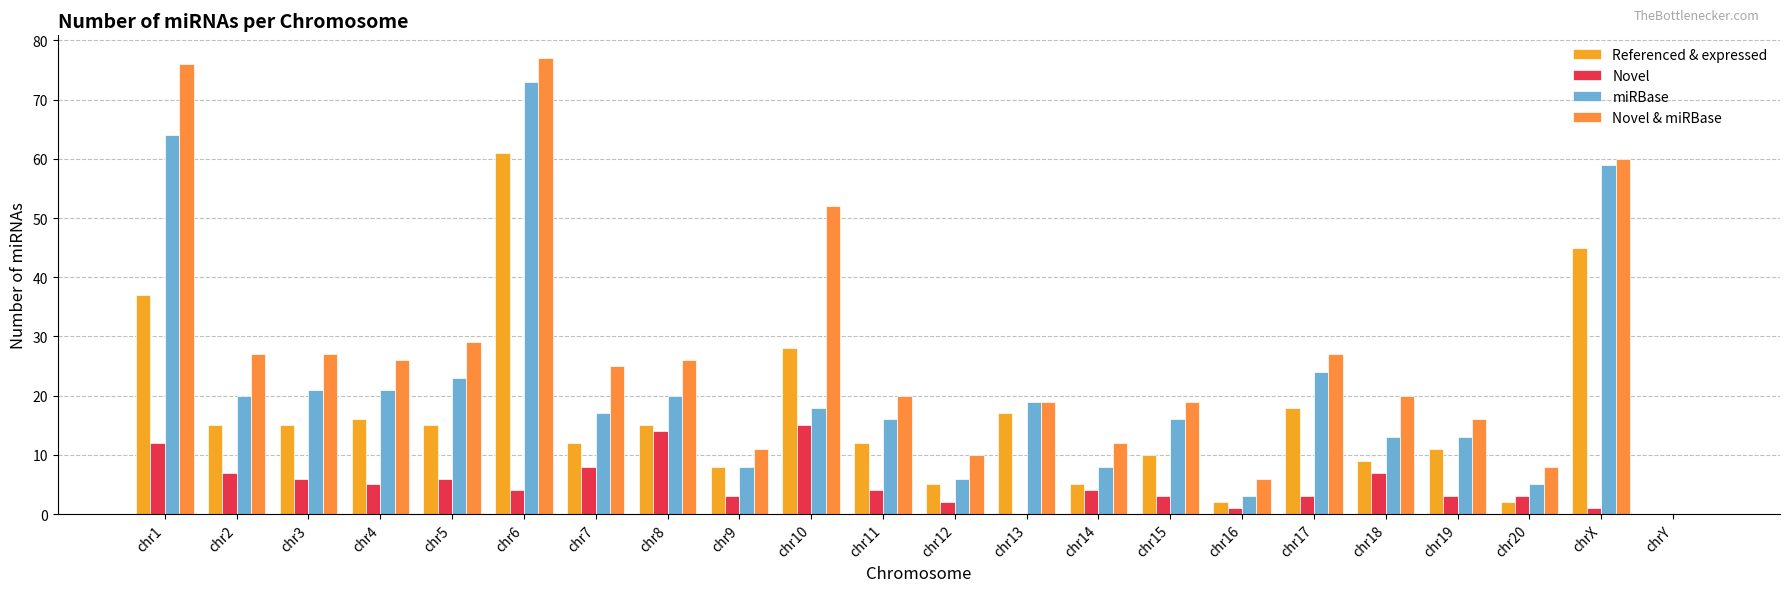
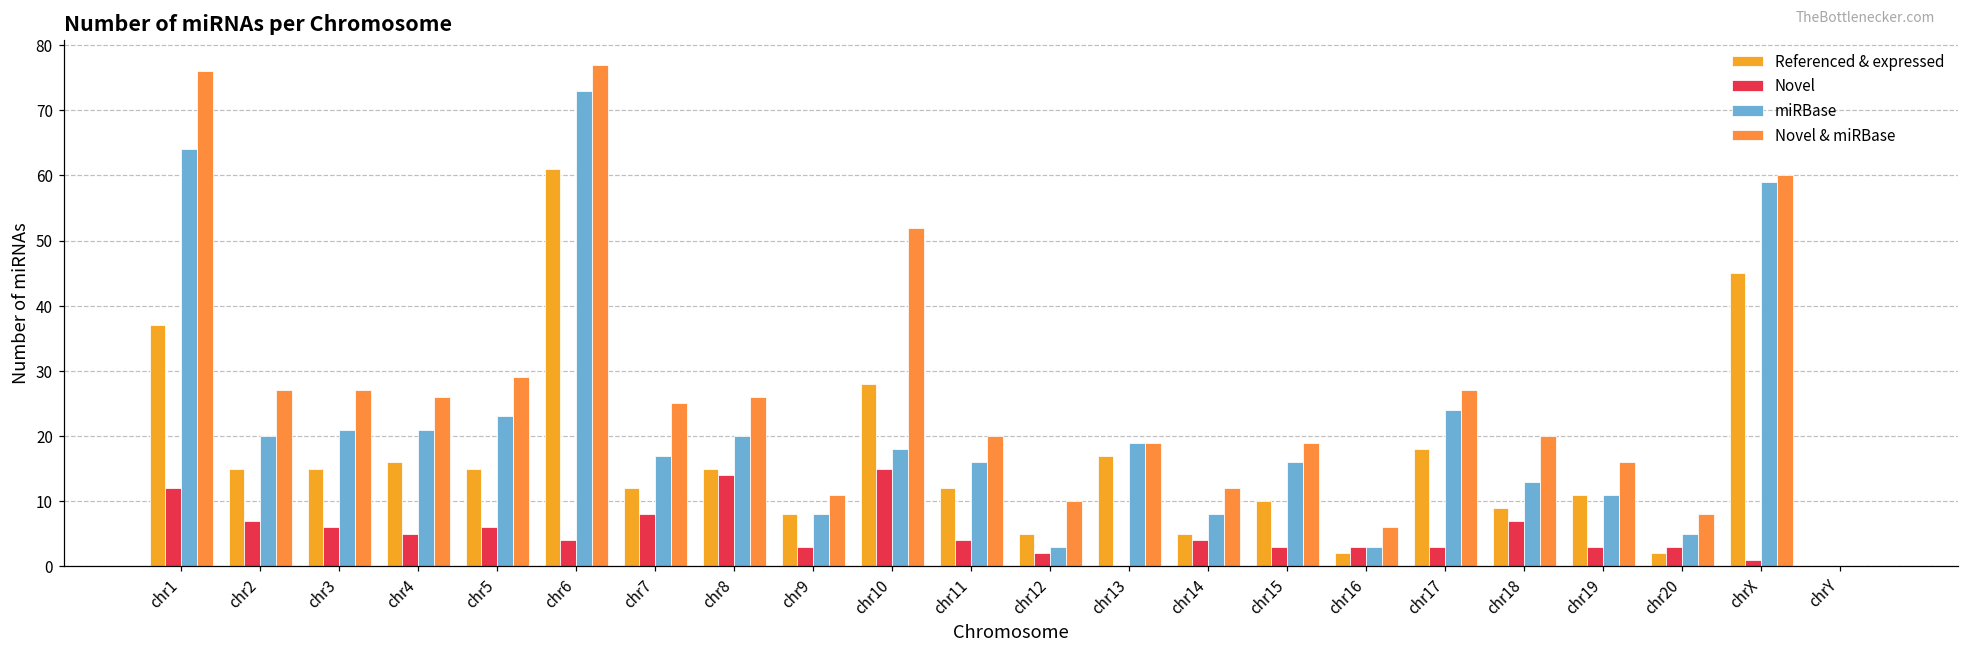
miRBase, chr12: 6 -> 3
Novel, chr16: 1 -> 3
miRBase, chr19: 13 -> 11
